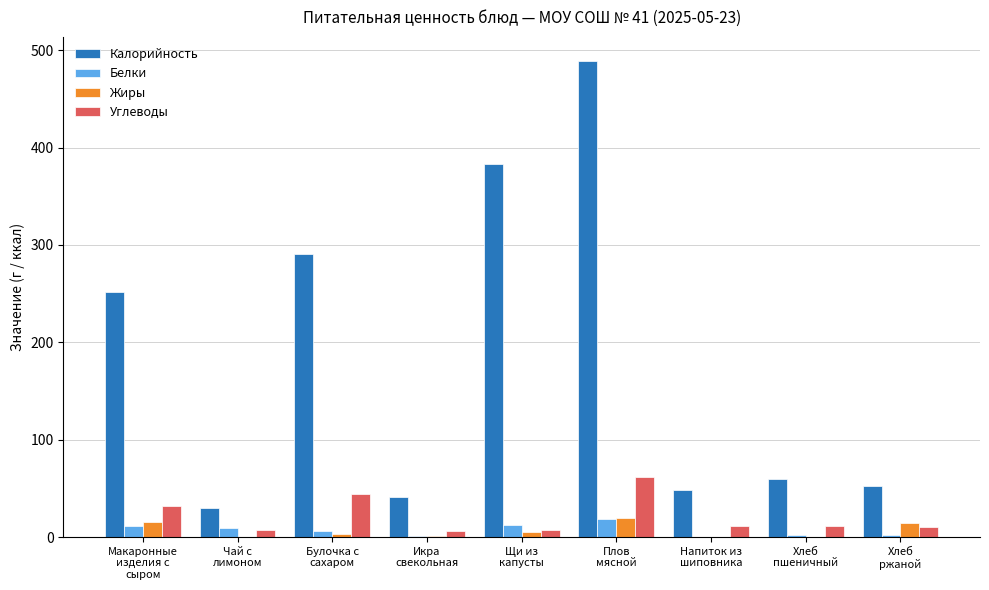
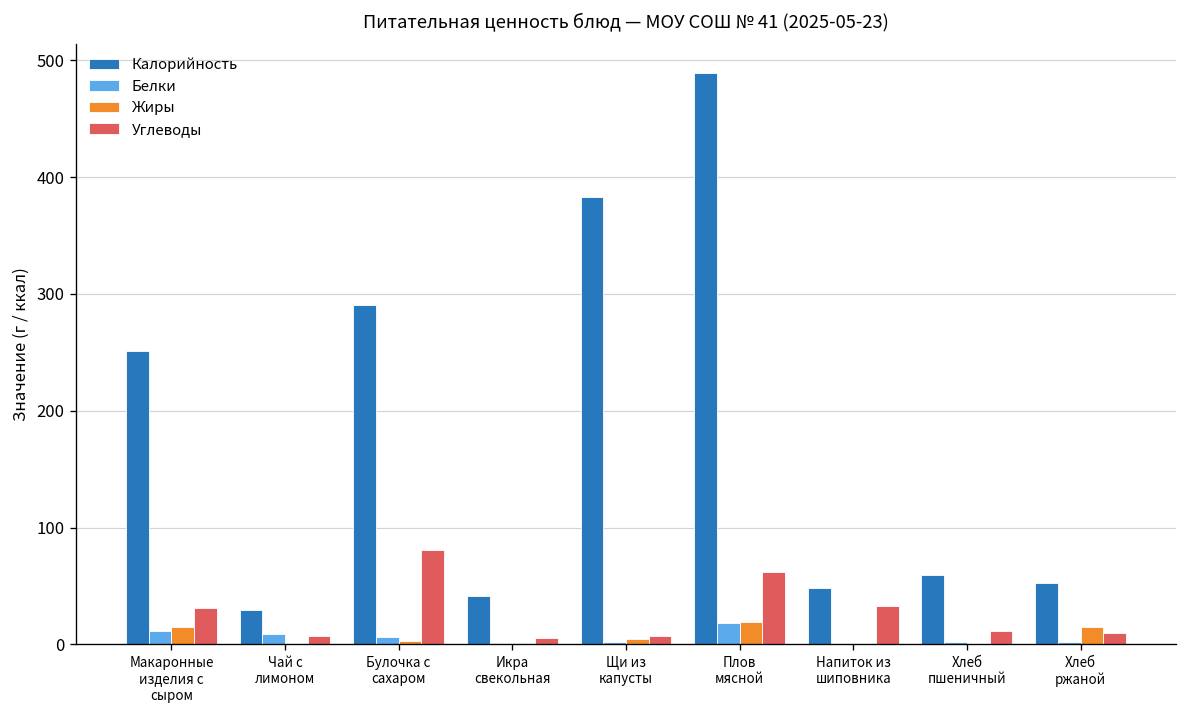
Углеводы, Булочка с сахаром: 40 -> 80
Белки, Щи из капусты: 10 -> 0
Углеводы, Напиток из шиповника: 10 -> 30
